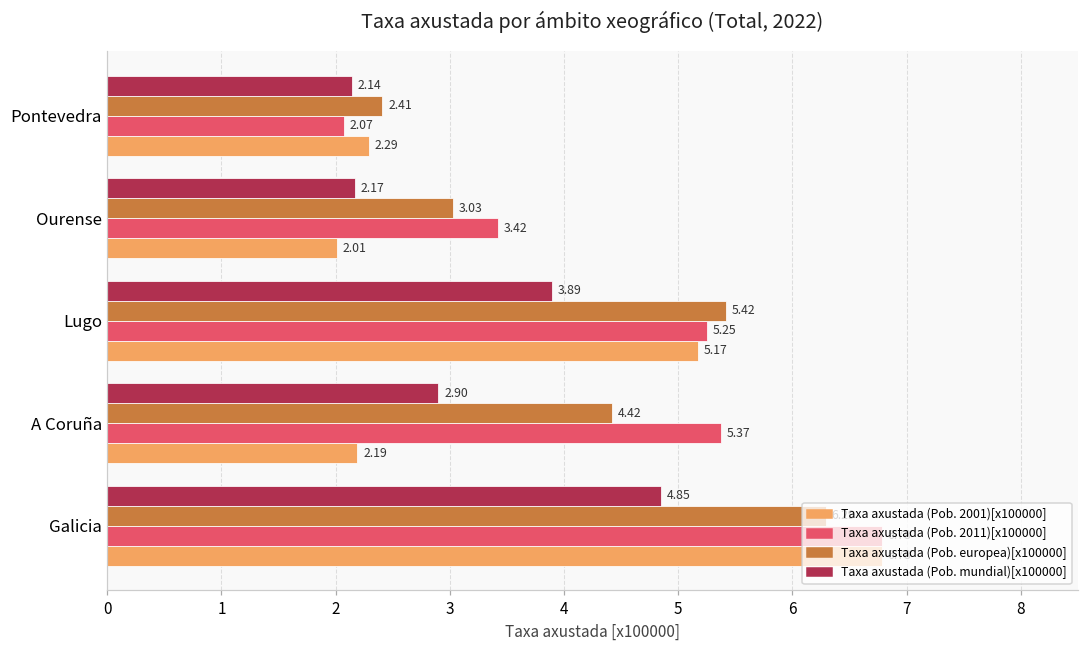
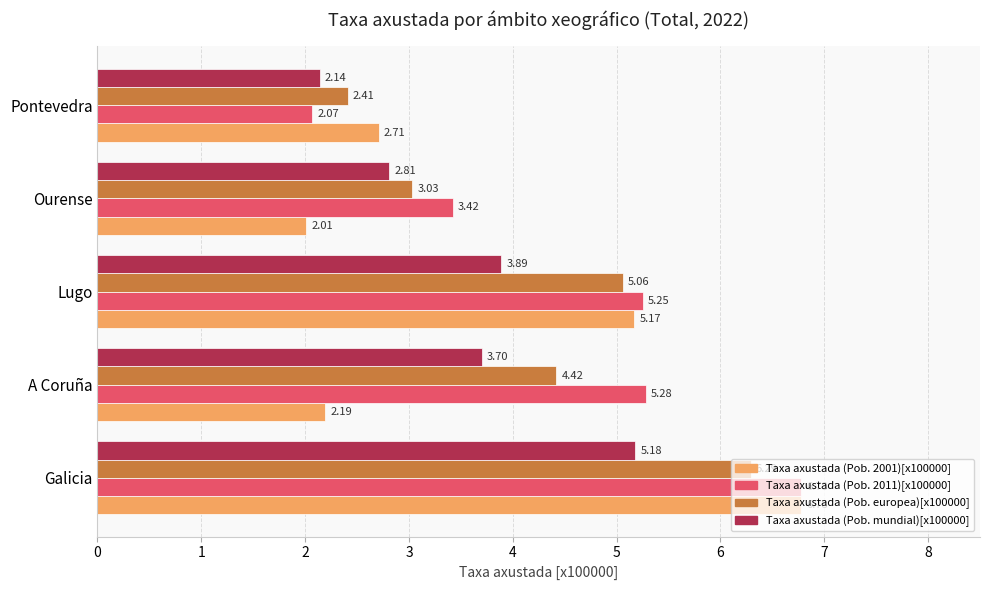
Taxa axustada (Pob. 2001)[x100000], Pontevedra: 2.29 -> 2.71
Taxa axustada (Pob. mundial)[x100000], Ourense: 2.17 -> 2.81
Taxa axustada (Pob. europea)[x100000], Lugo: 5.42 -> 5.06
Taxa axustada (Pob. mundial)[x100000], A Coruña: 2.90 -> 3.70
Taxa axustada (Pob. 2011)[x100000], A Coruña: 5.37 -> 5.28
Taxa axustada (Pob. mundial)[x100000], Galicia: 4.85 -> 5.18
